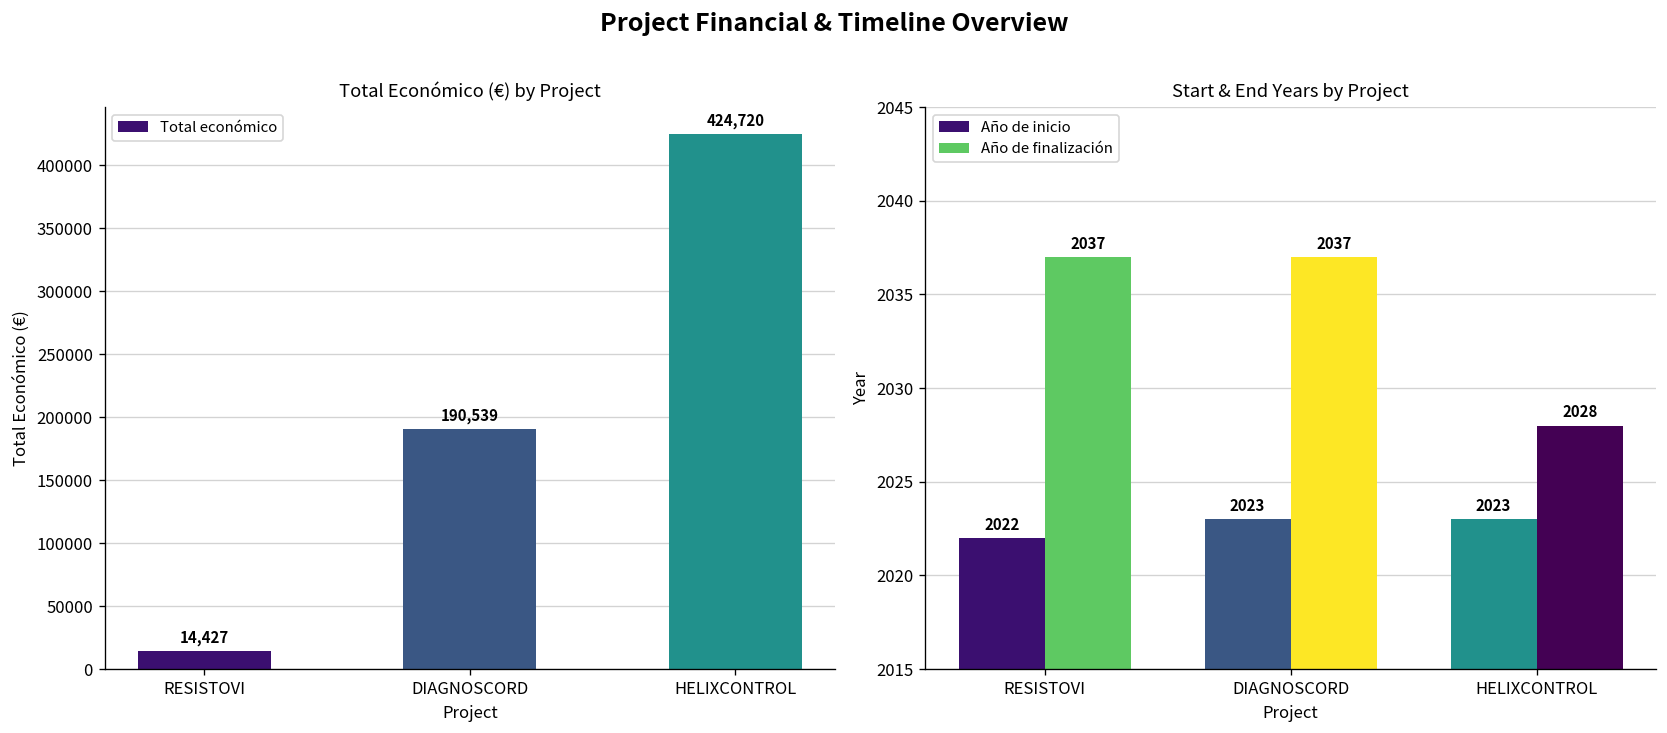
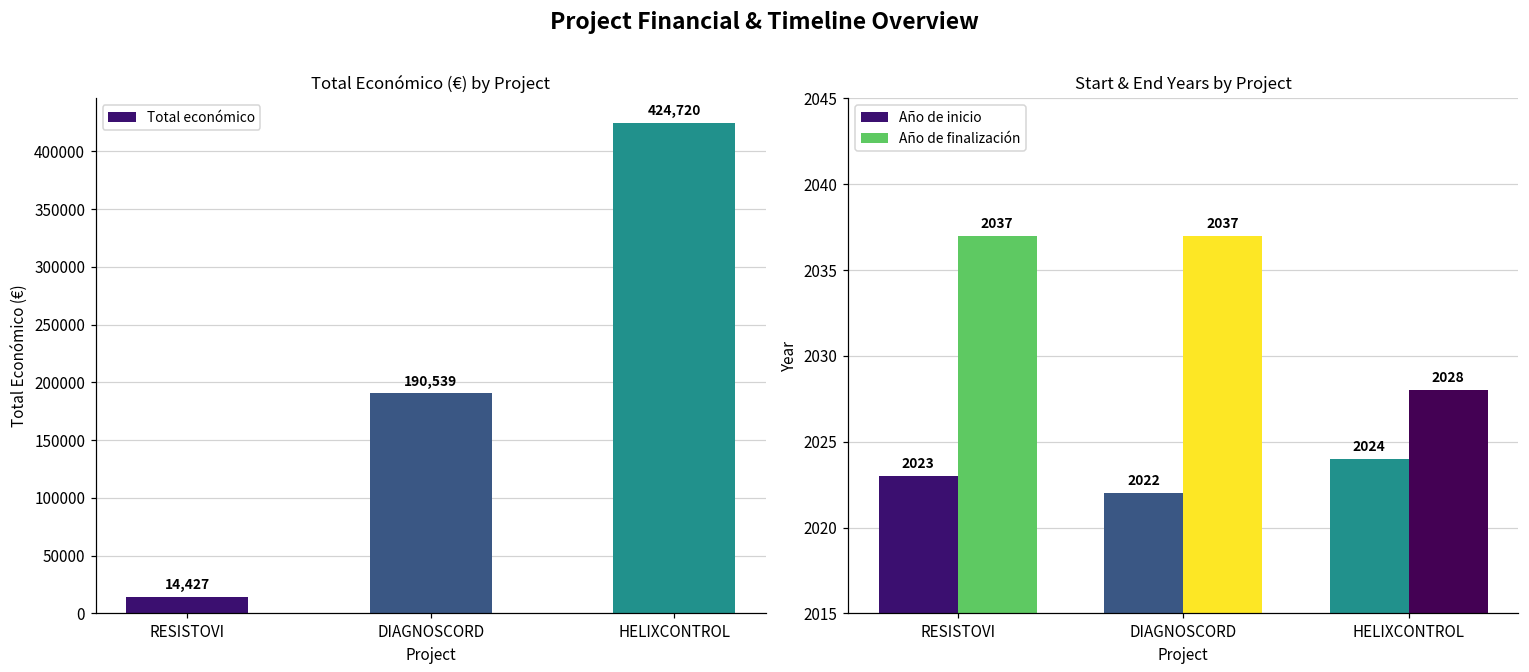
Start & End Years by Project, Año de inicio, RESISTOVI: 2022 -> 2023
Start & End Years by Project, Año de inicio, DIAGNOSCORD: 2023 -> 2022
Start & End Years by Project, Año de inicio, HELIXCONTROL: 2023 -> 2024
